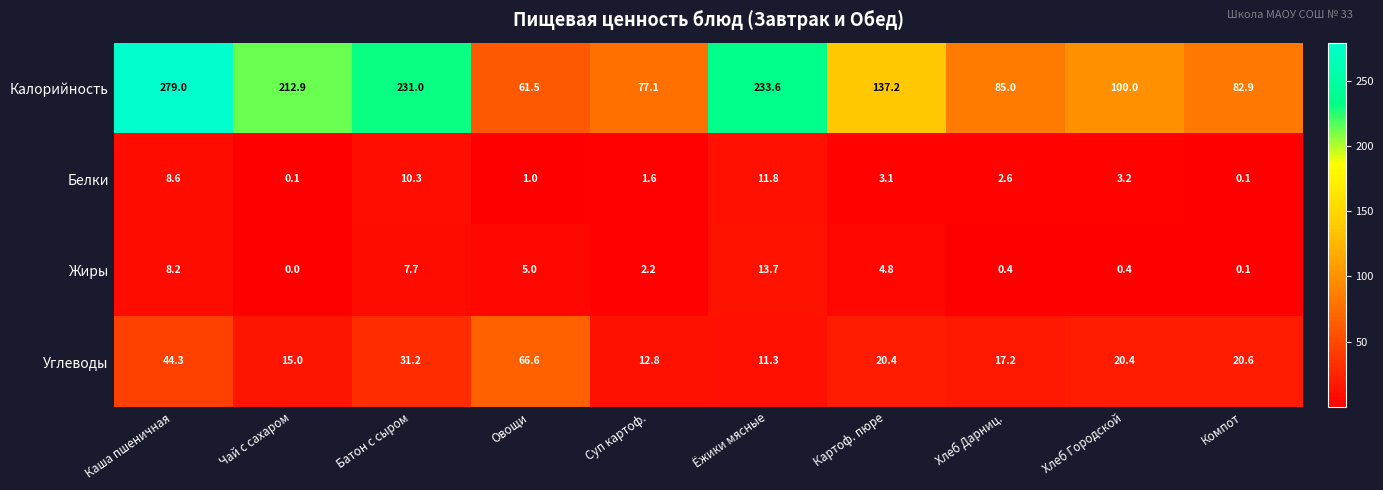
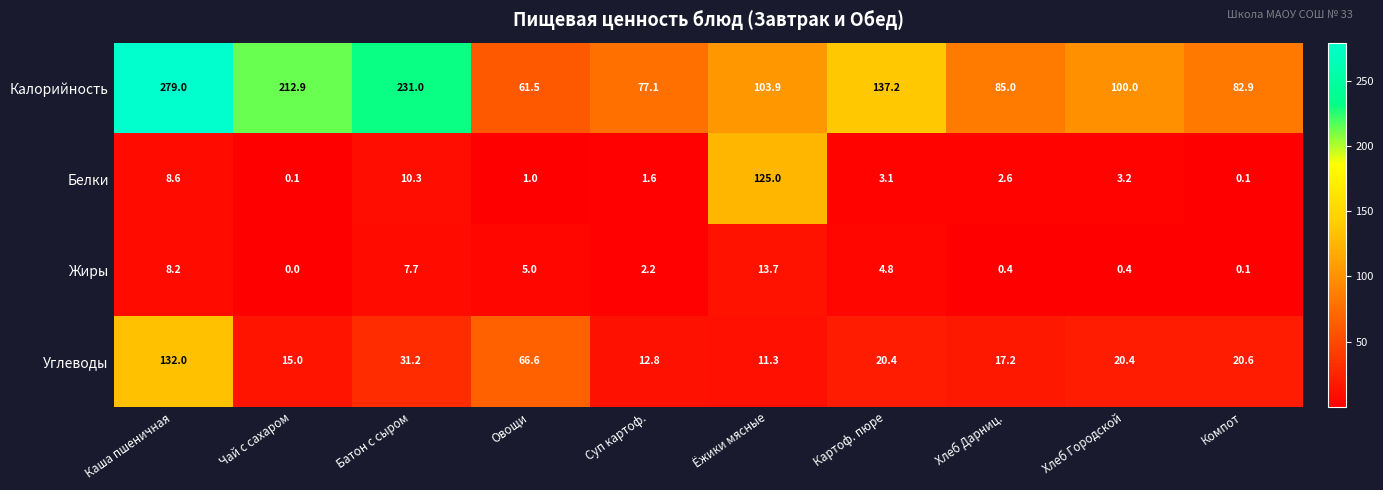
Калорийность, Ёжики мясные: 233.6 -> 103.9
Белки, Ёжики мясные: 11.8 -> 125.0
Углеводы, Каша пшеничная: 44.3 -> 132.0
